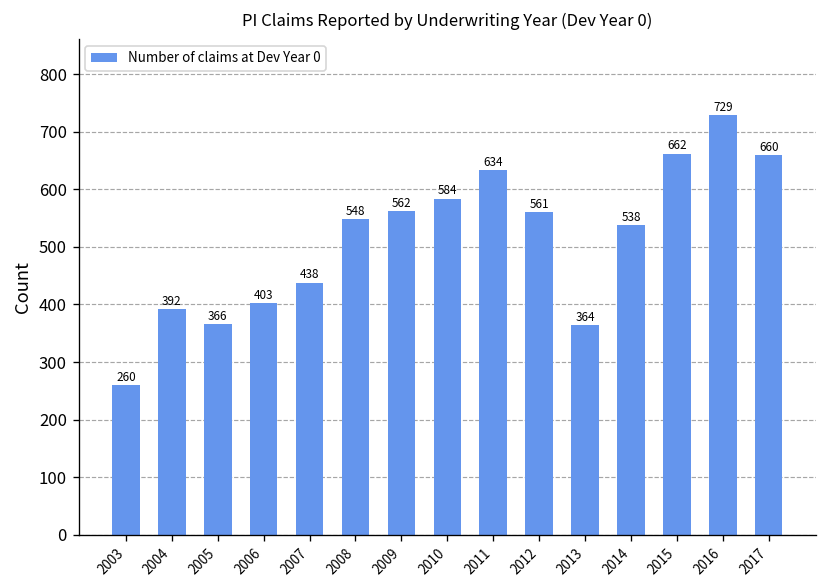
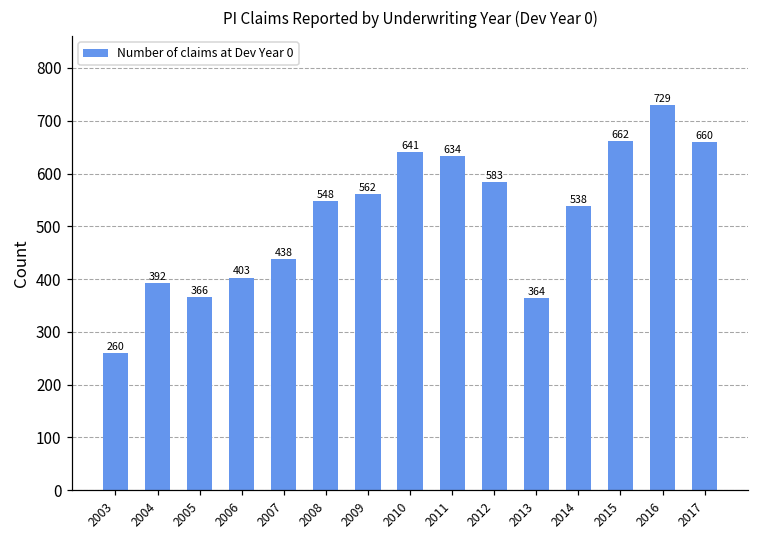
2010: 584 -> 641
2012: 561 -> 583
